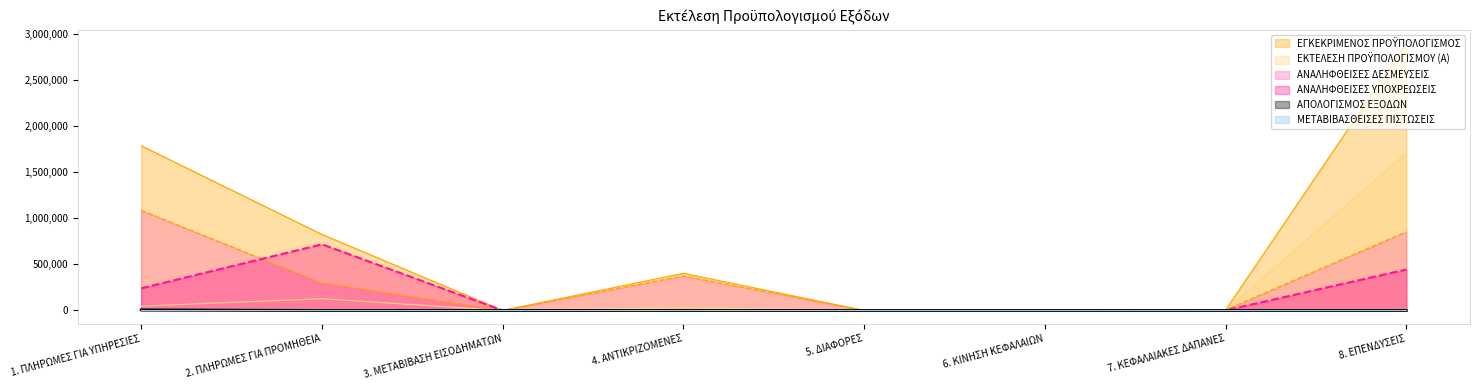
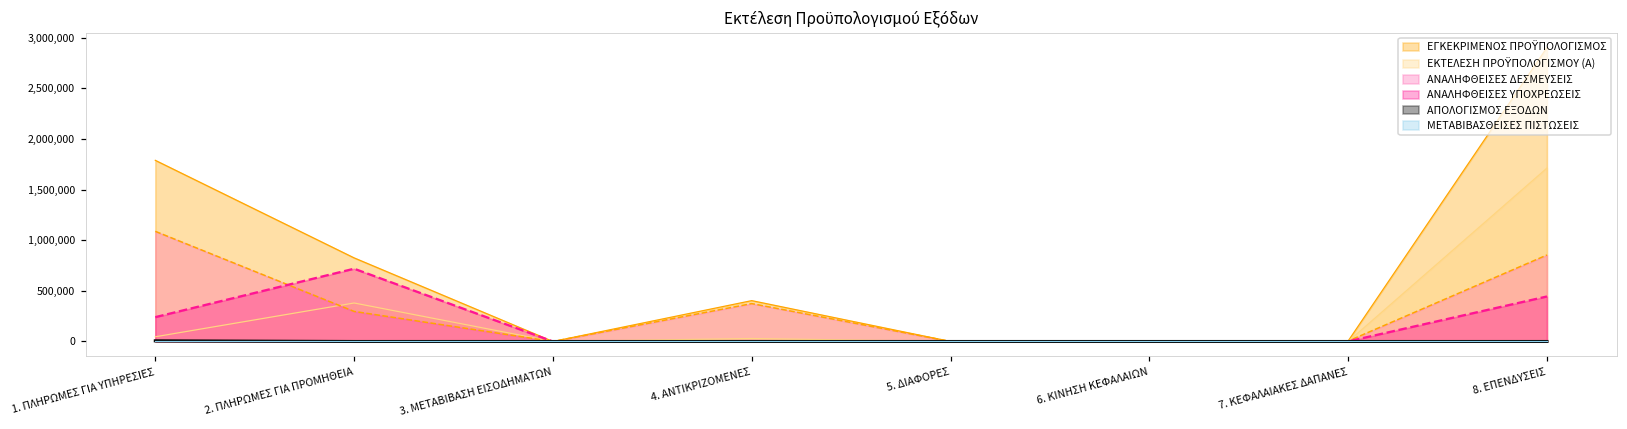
ΕΚΤΕΛΕΣΗ ΠΡΟΫΠΟΛΟΓΙΣΜΟΥ (Α), 2. ΠΛΗΡΩΜΕΣ ΓΙΑ ΠΡΟΜΗΘΕΙΑ: 100,000 -> 400,000
